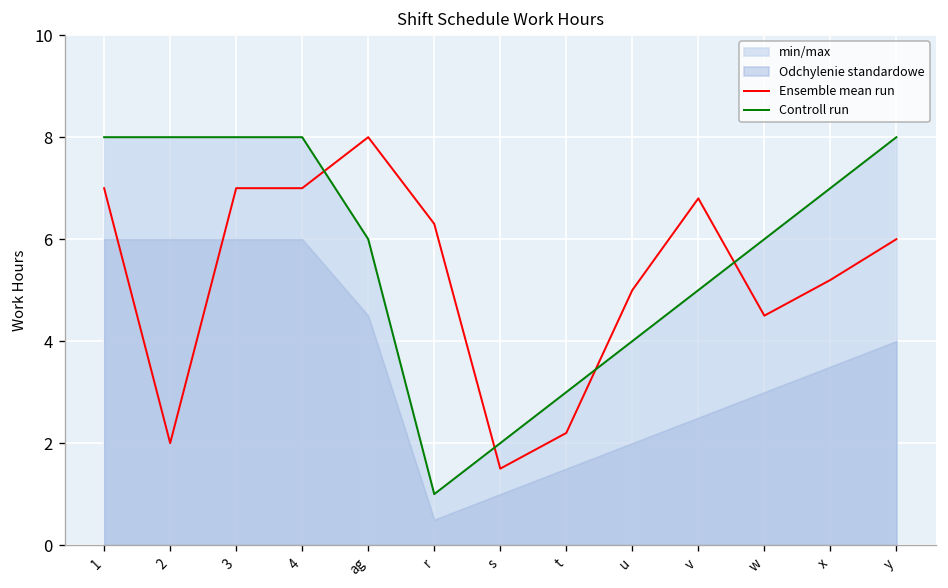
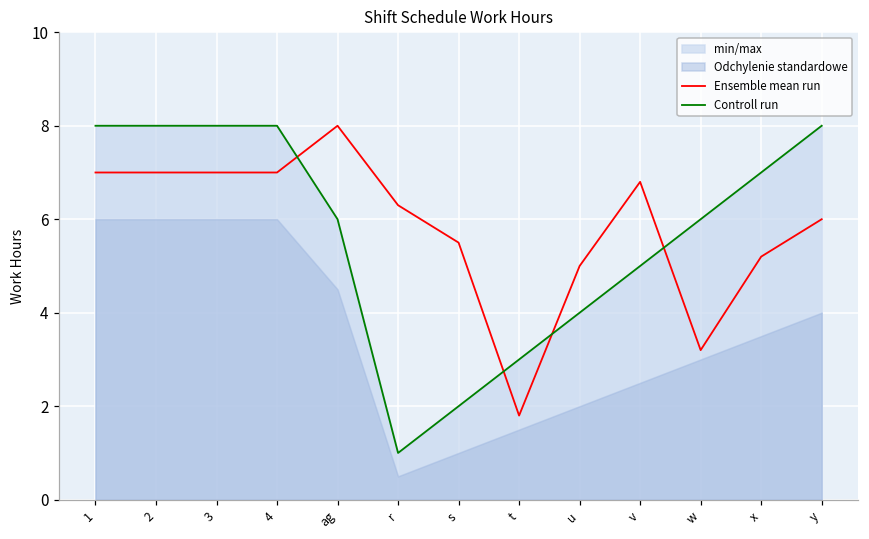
Ensemble mean run, 2: 2 -> 7
Ensemble mean run, s: 1.5 -> 5.5
Ensemble mean run, t: 2.2 -> 1.8
Ensemble mean run, w: 4.5 -> 3.2
